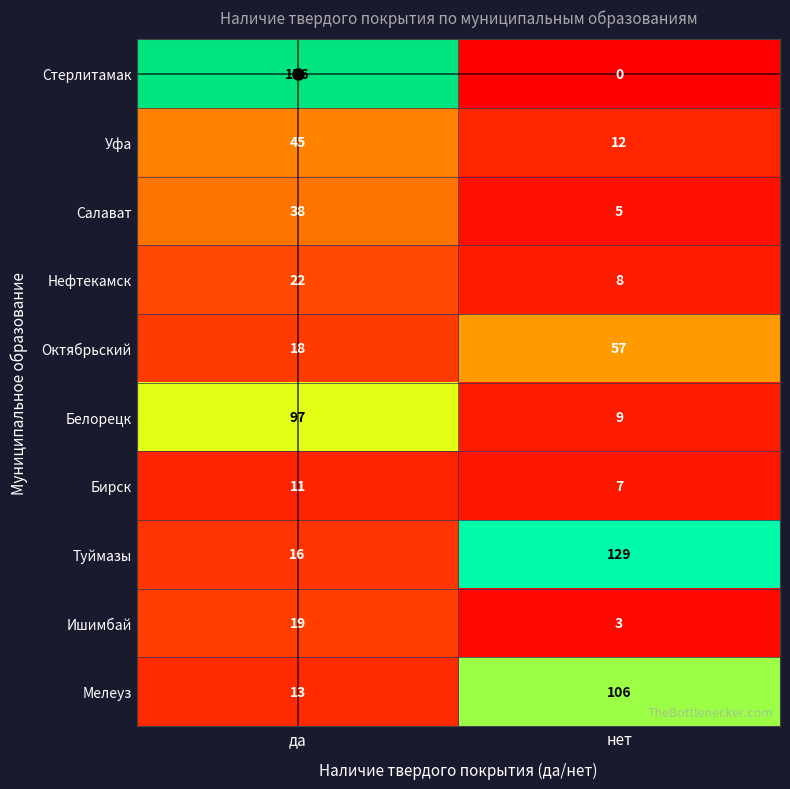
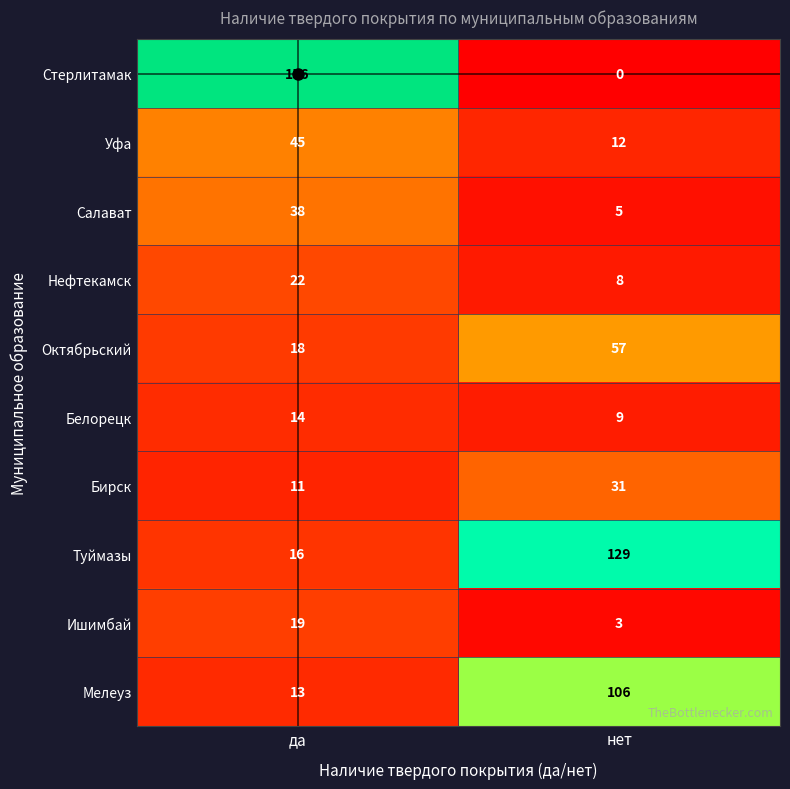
Белорецк, да: 97 -> 14
Бирск, нет: 7 -> 31
